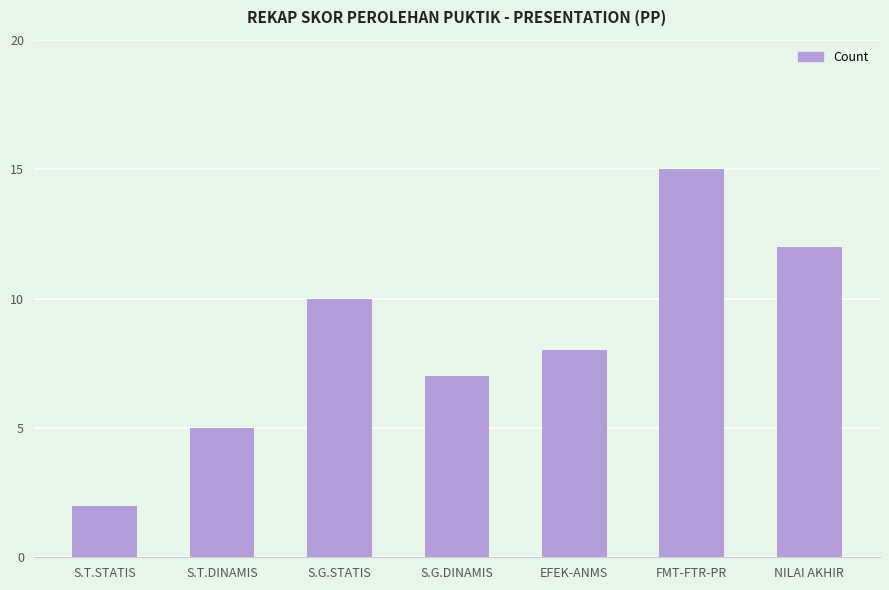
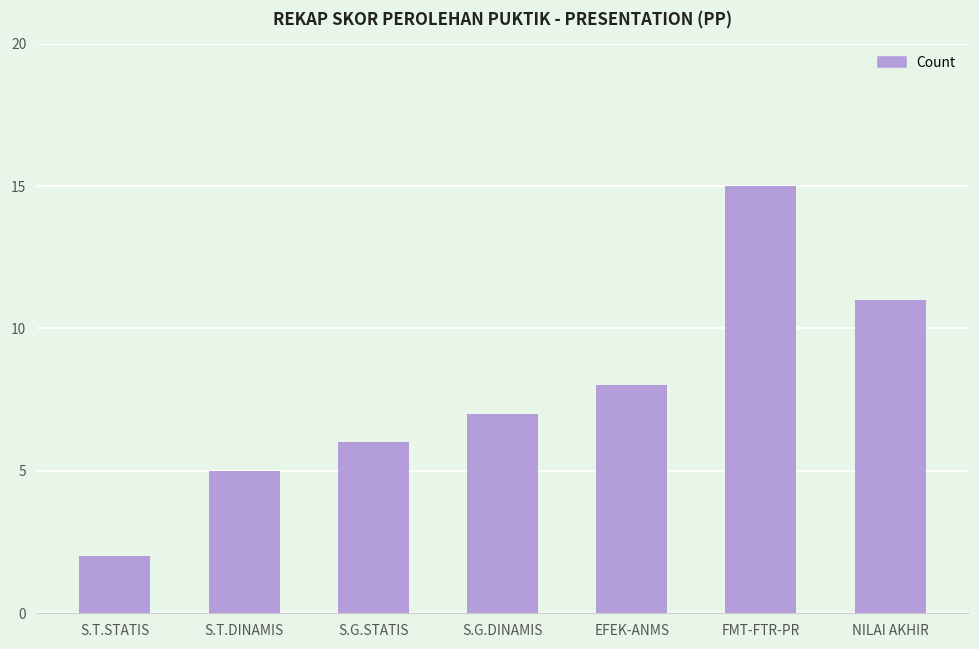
S.G.STATIS: 10 -> 6
NILAI AKHIR: 12 -> 11
